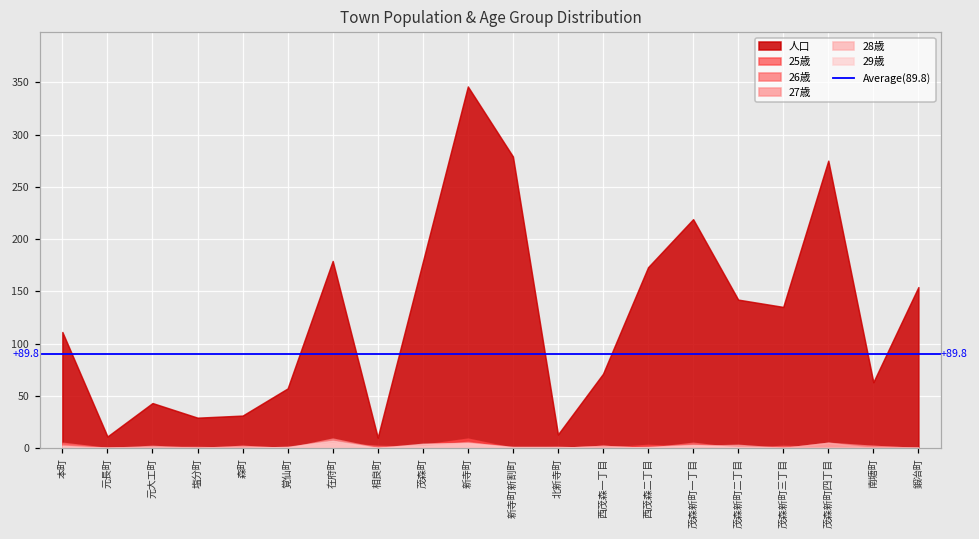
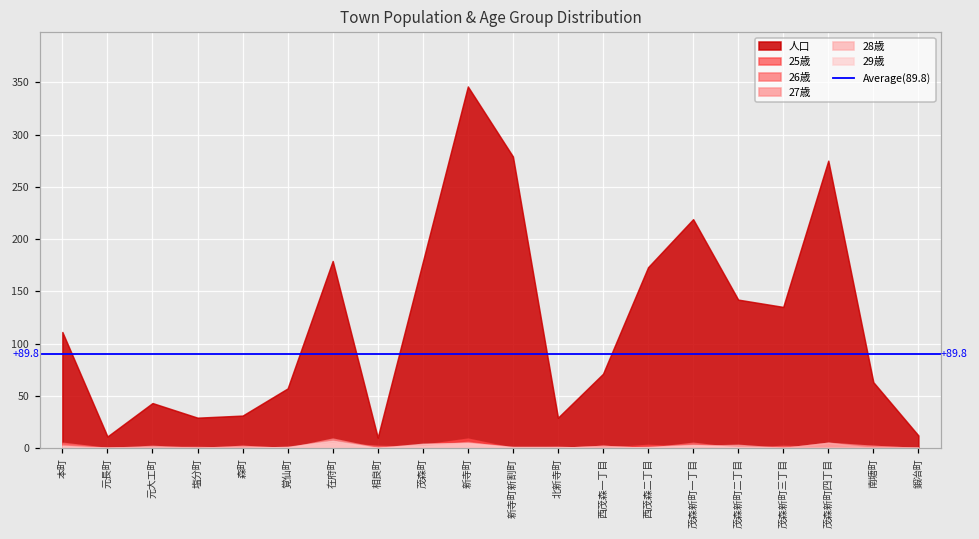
人口, 北新寺町: 10 -> 30
人口, 鍛冶町: 150 -> 10
